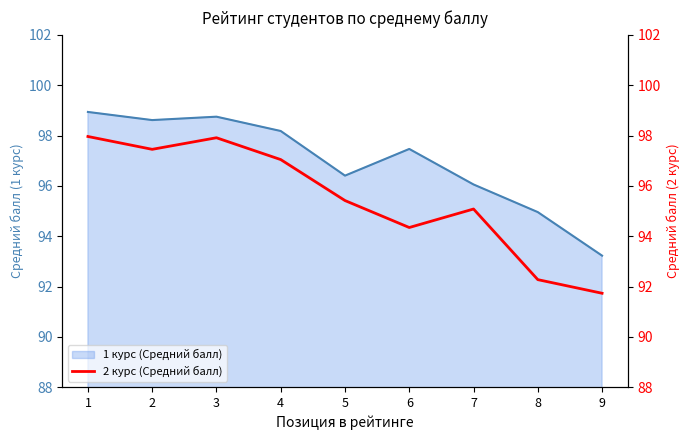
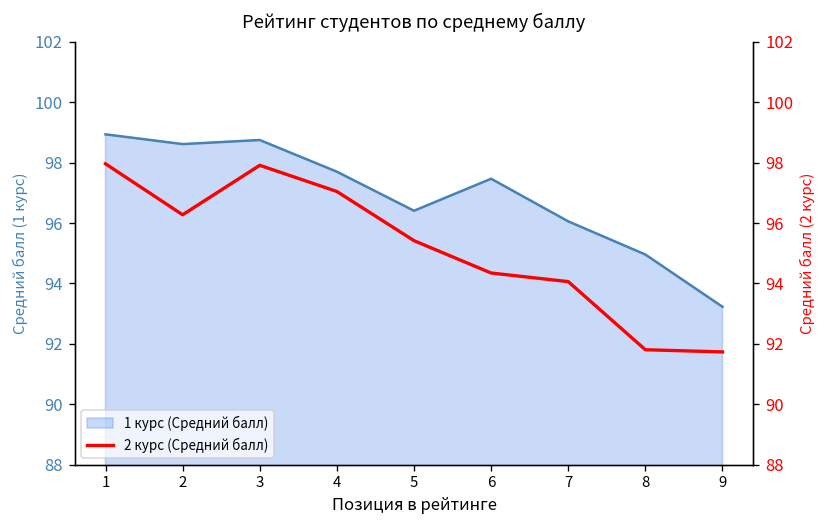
1 курс (Средний балл), 4: 98.2 -> 97.7
2 курс (Средний балл), 2: 97.5 -> 96.3
2 курс (Средний балл), 7: 95.1 -> 94.1
2 курс (Средний балл), 8: 92.3 -> 91.8
